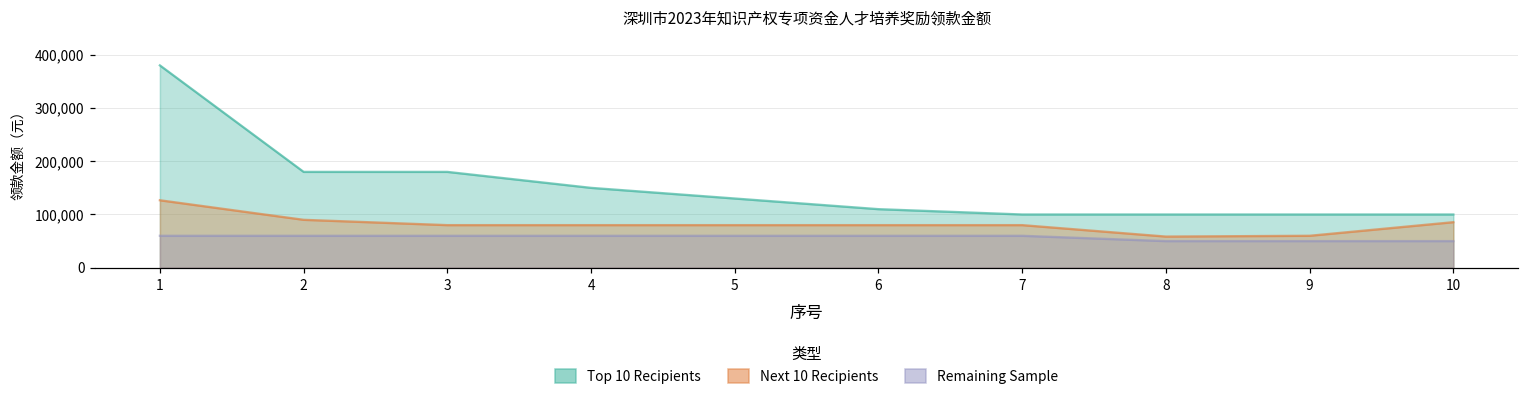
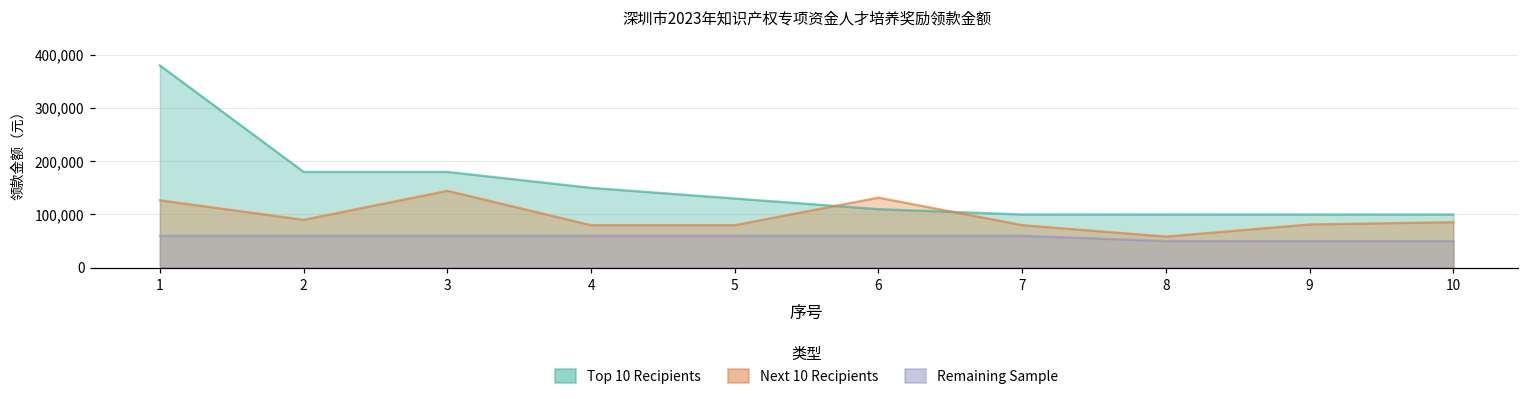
Next 10 Recipients, 3: 80,000 -> 140,000
Next 10 Recipients, 6: 80,000 -> 130,000
Next 10 Recipients, 9: 60,000 -> 80,000
